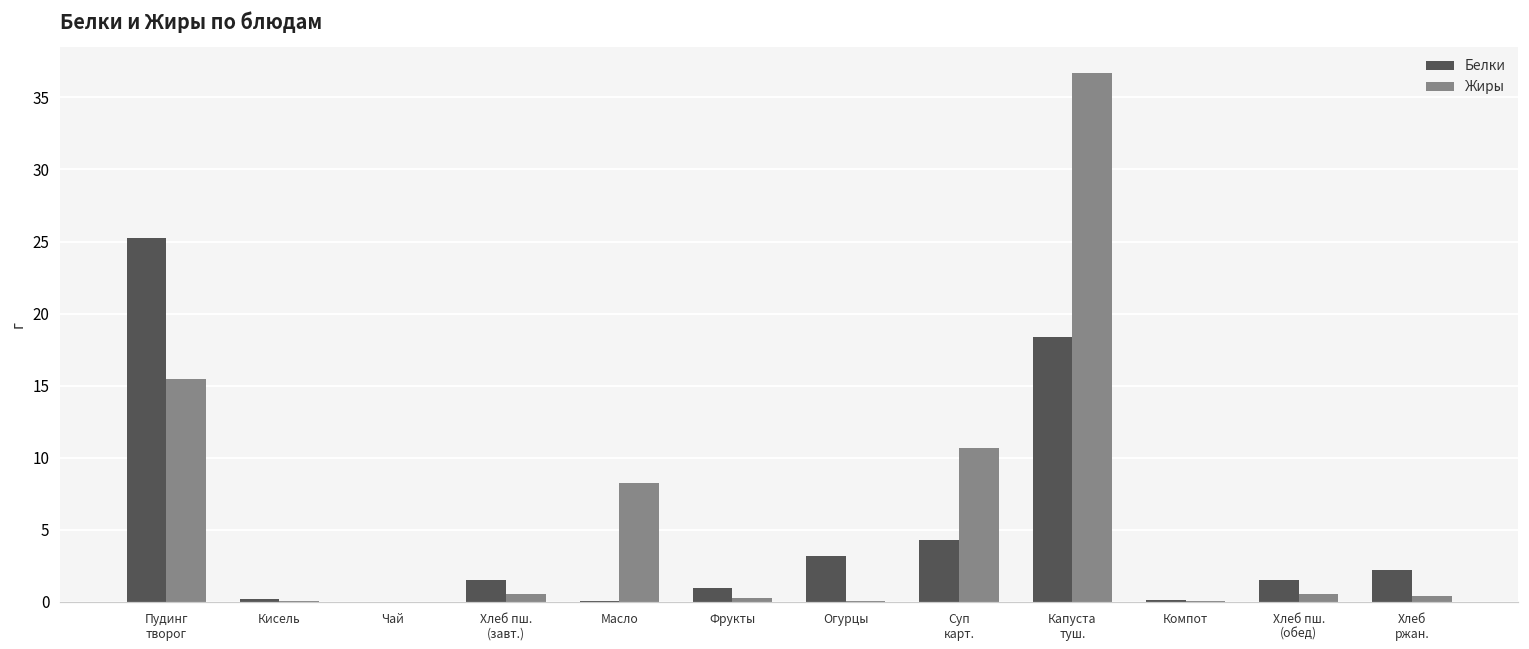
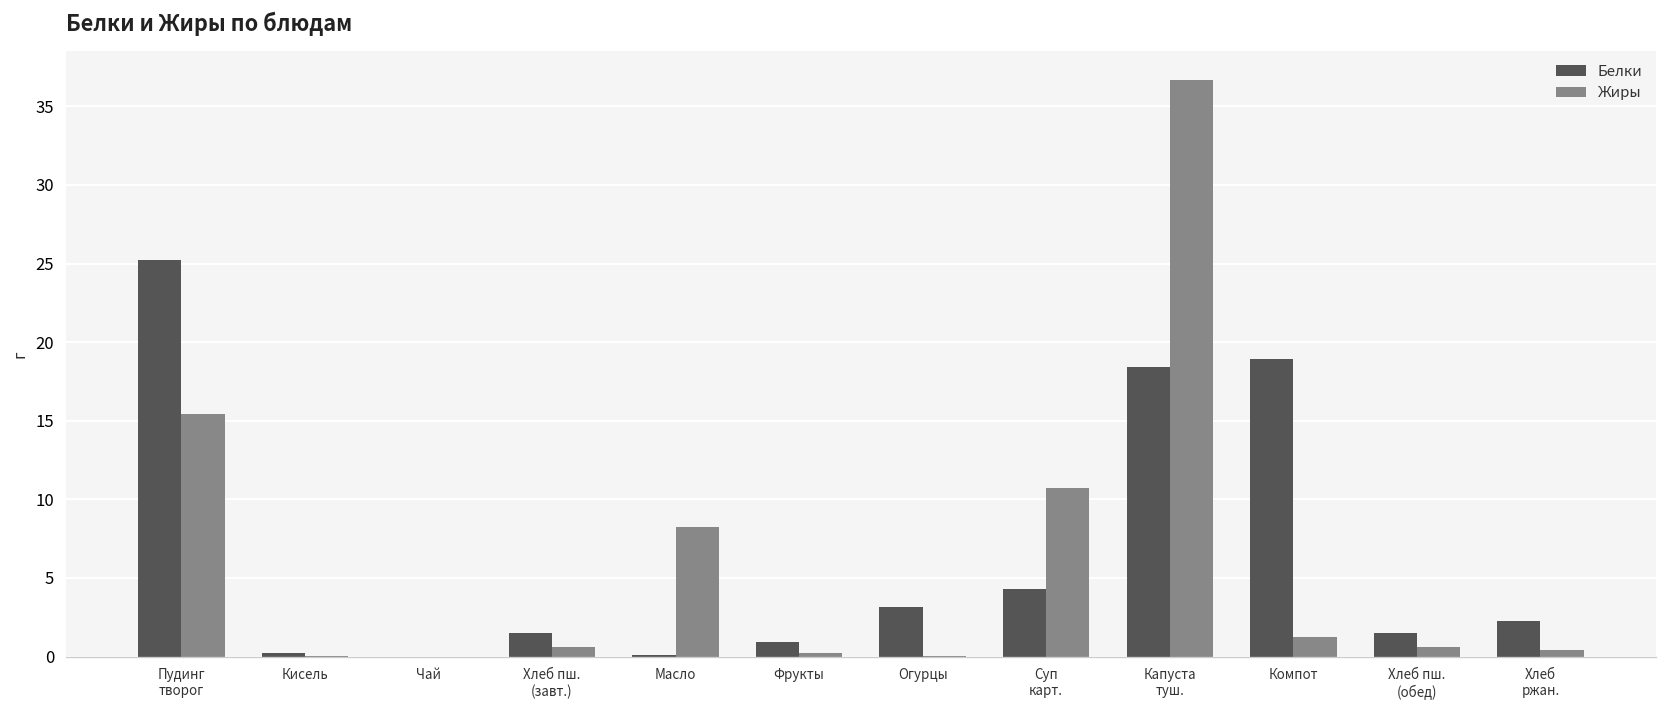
Белки, Компот: 0.1 -> 18.9
Жиры, Компот: 0.0 -> 1.2
